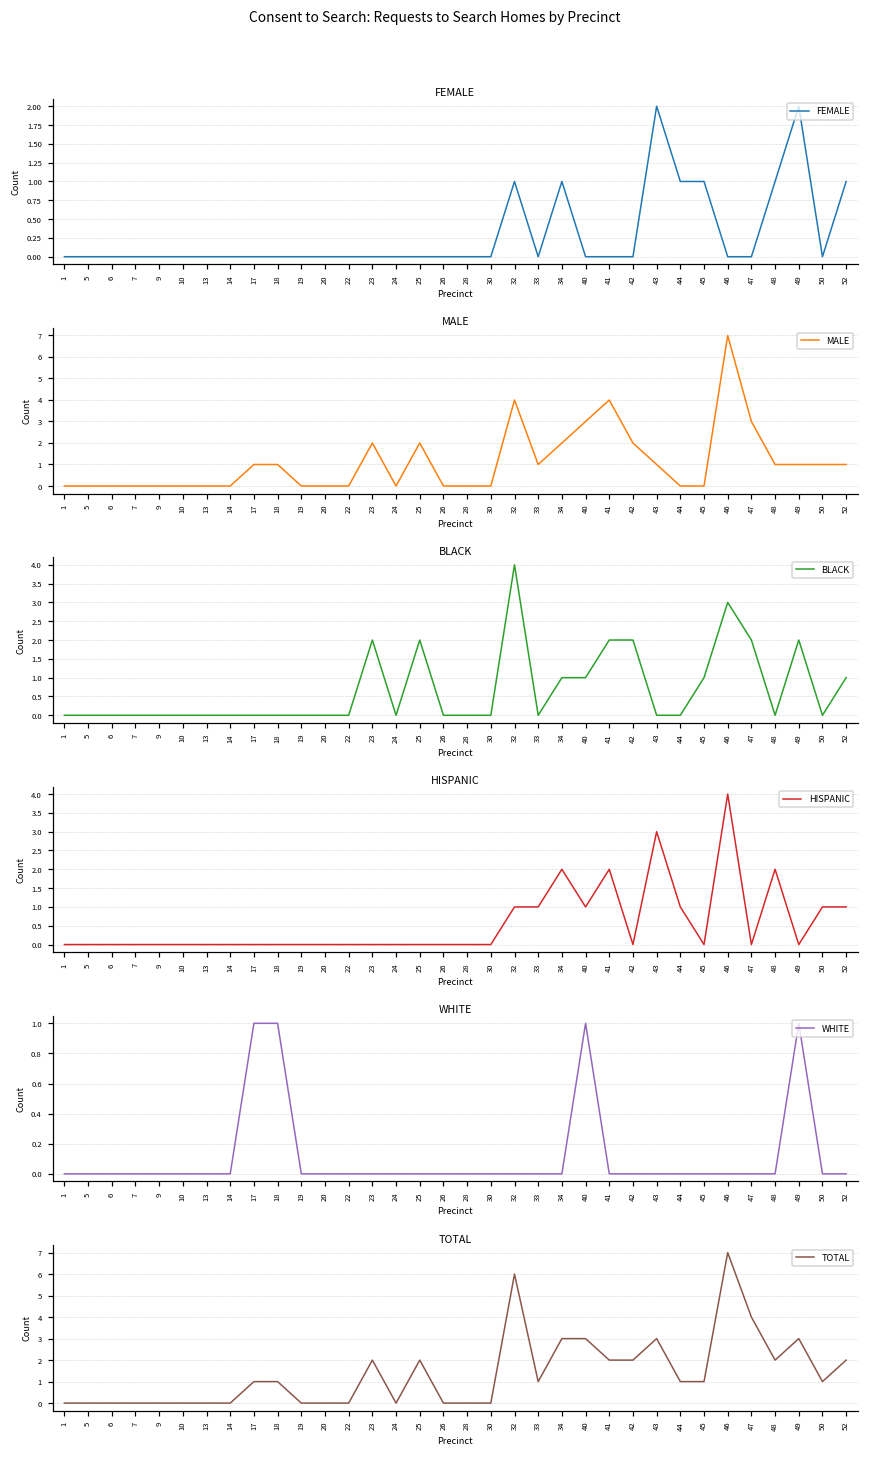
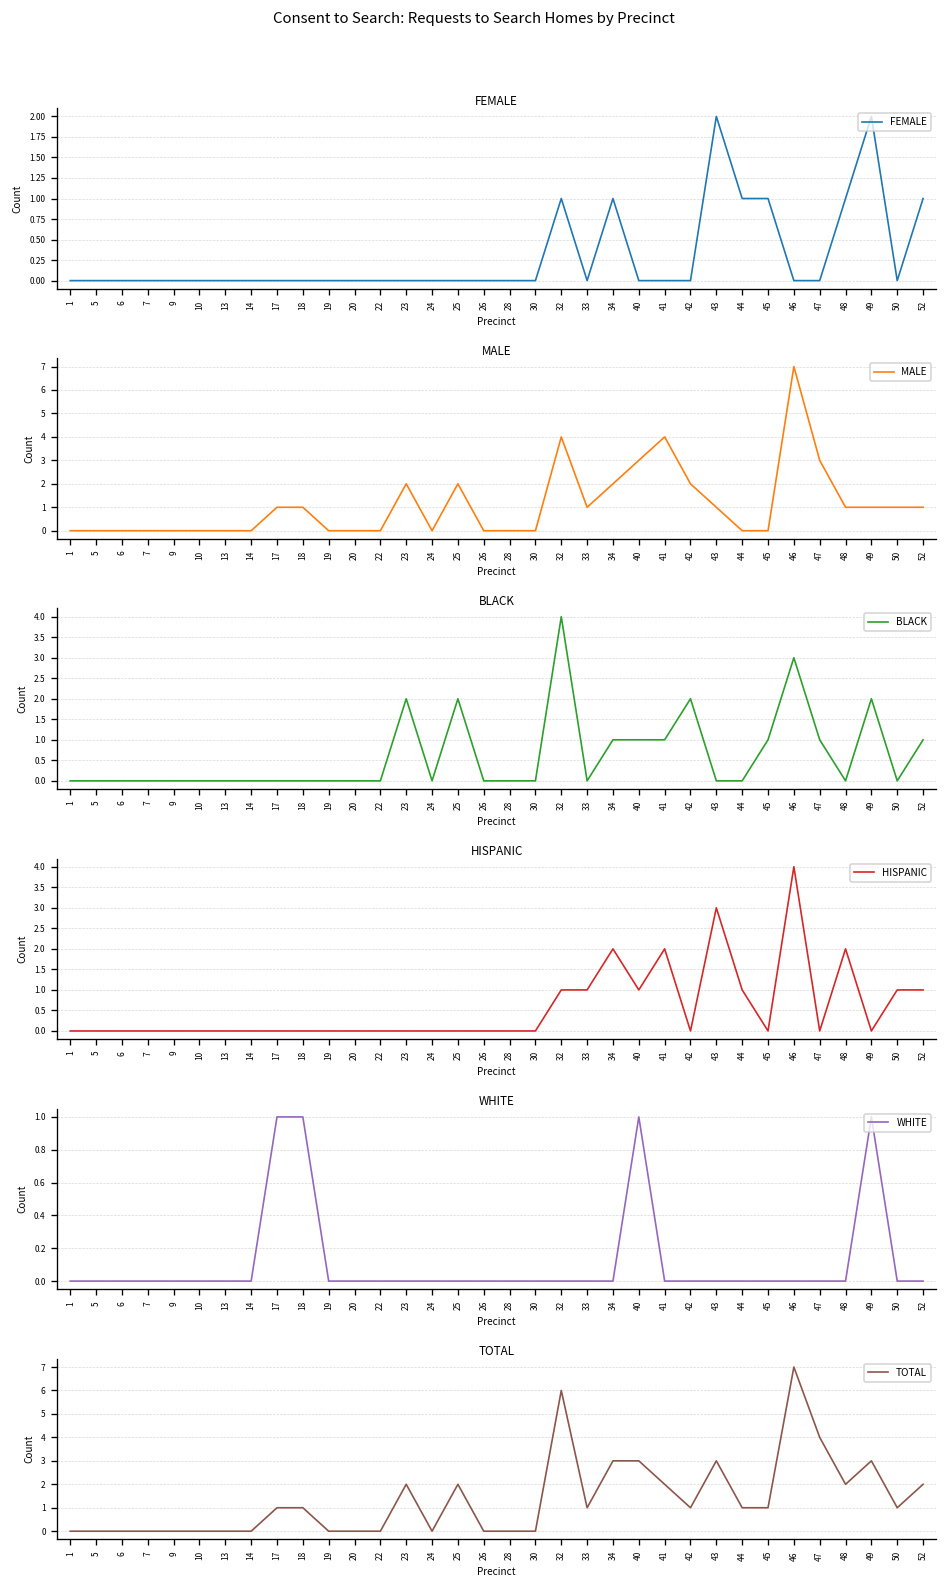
BLACK, 41: 2 -> 1
BLACK, 47: 2 -> 1
TOTAL, 42: 2 -> 1
